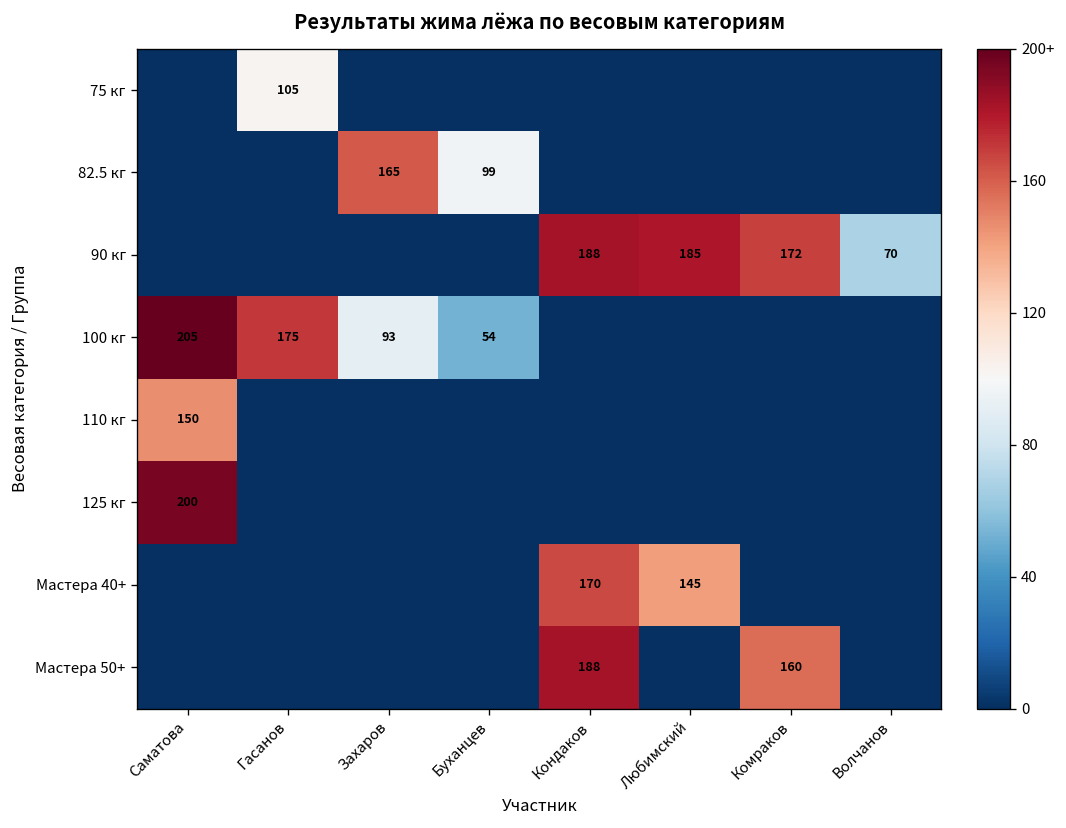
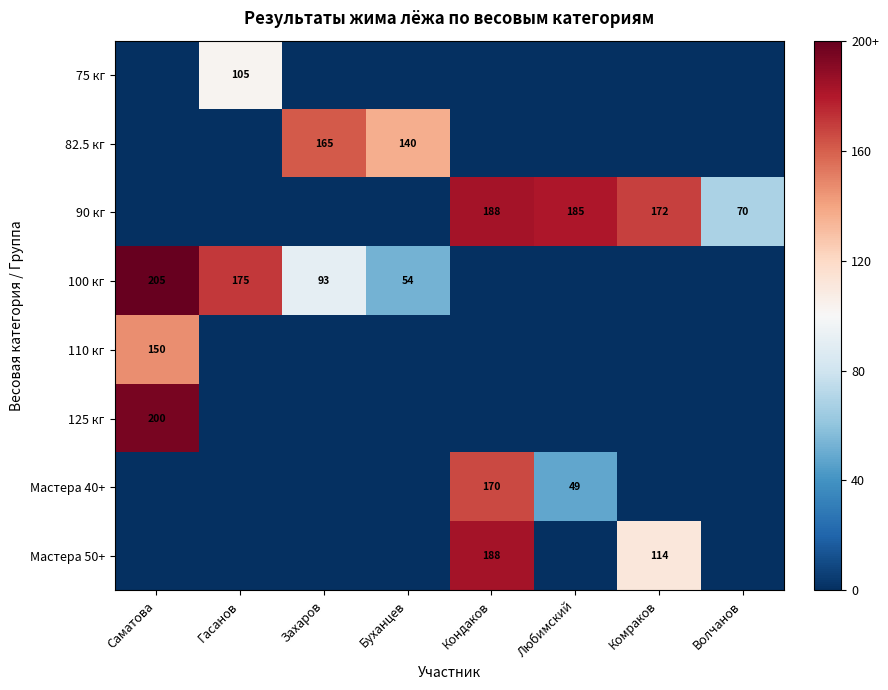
82.5 кг, Буханцев: 99 -> 140
Мастера 40+, Любимский: 145 -> 49
Мастера 50+, Комраков: 160 -> 114
